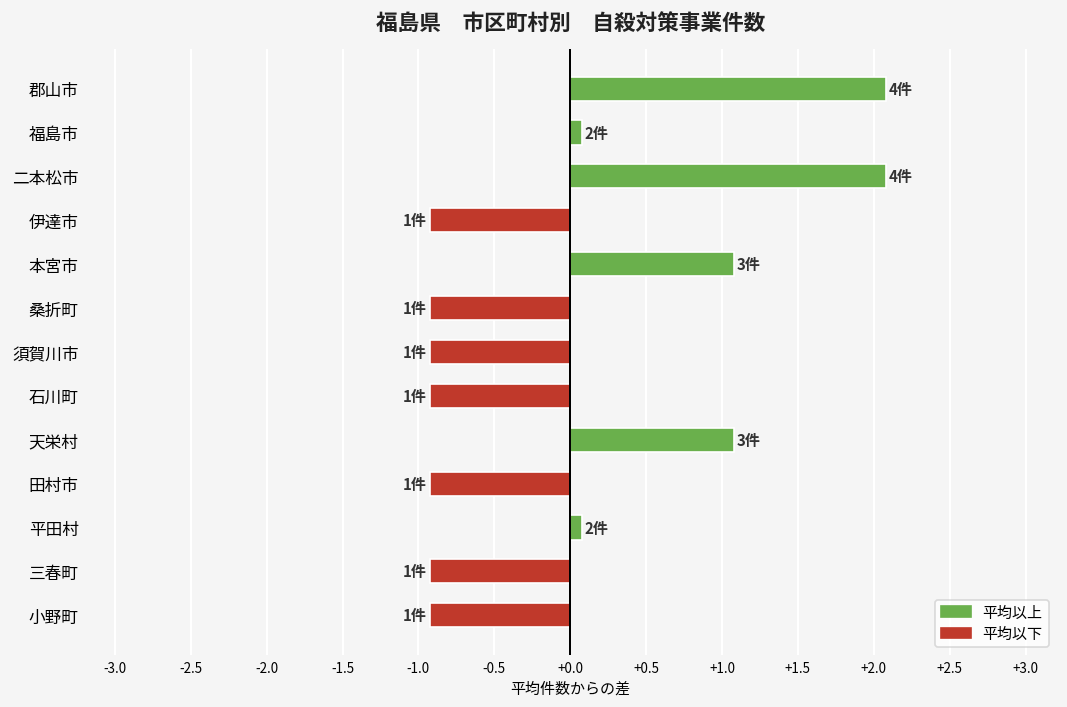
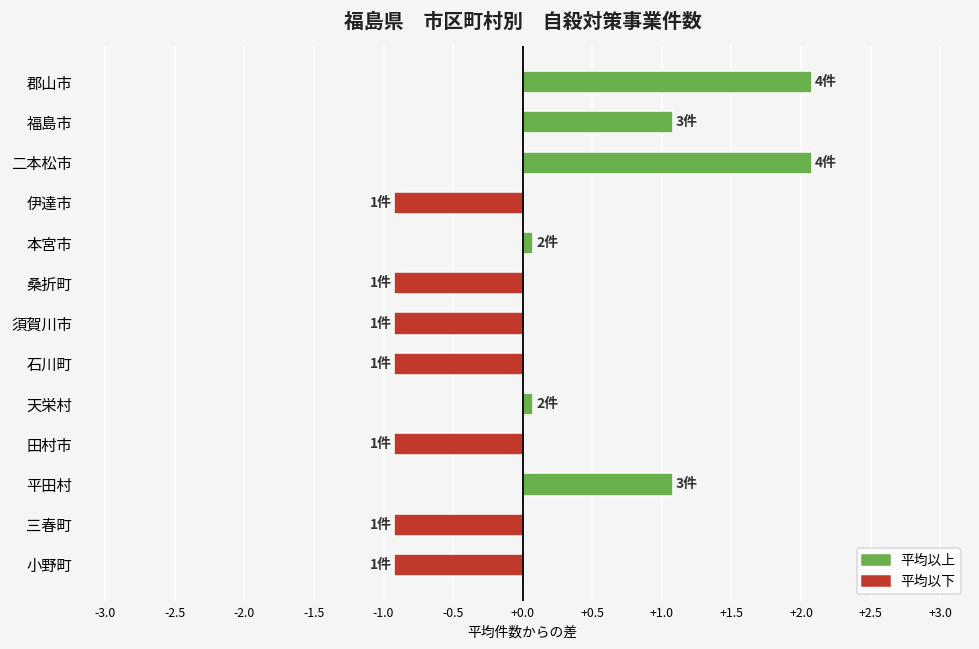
福島市: 2件 -> 3件
本宮市: 3件 -> 2件
天栄村: 3件 -> 2件
平田村: 2件 -> 3件
